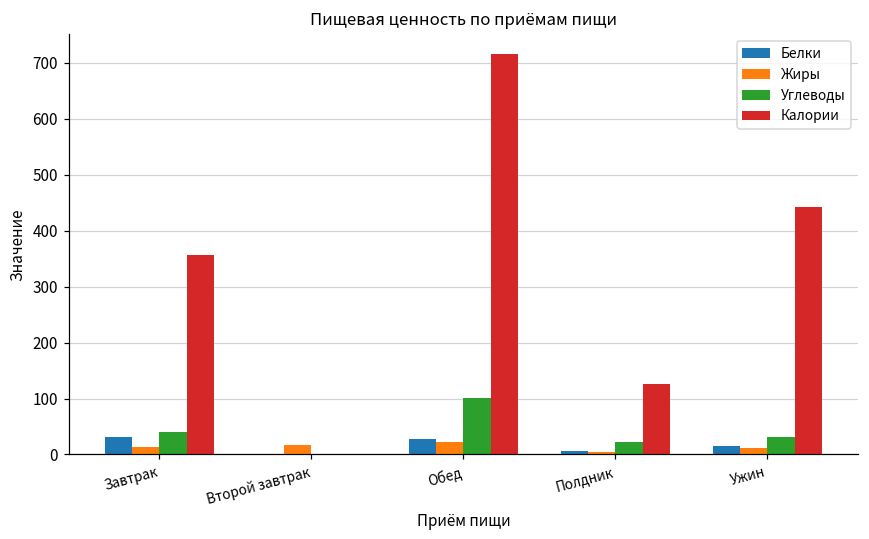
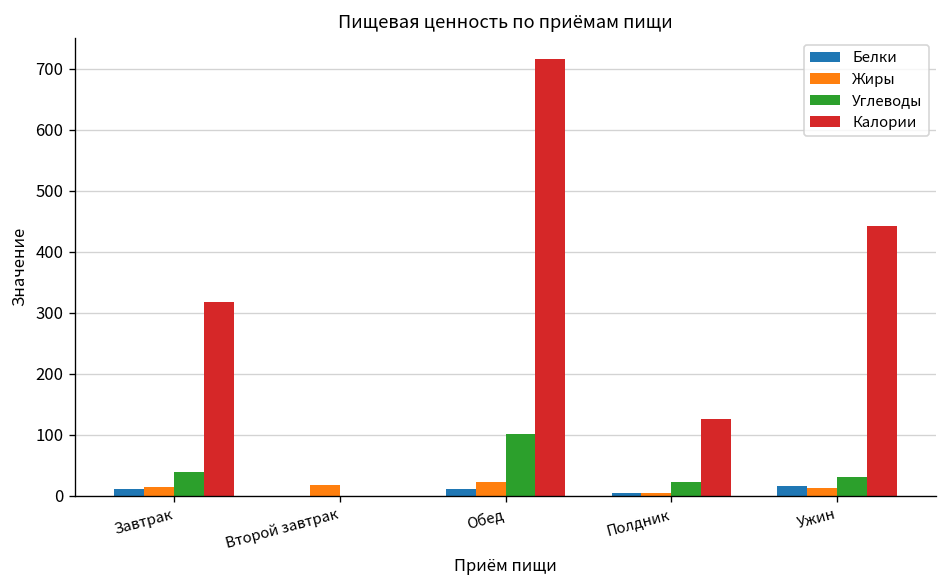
Белки, Завтрак: 30 -> 10
Калории, Завтрак: 360 -> 320
Белки, Обед: 30 -> 10
